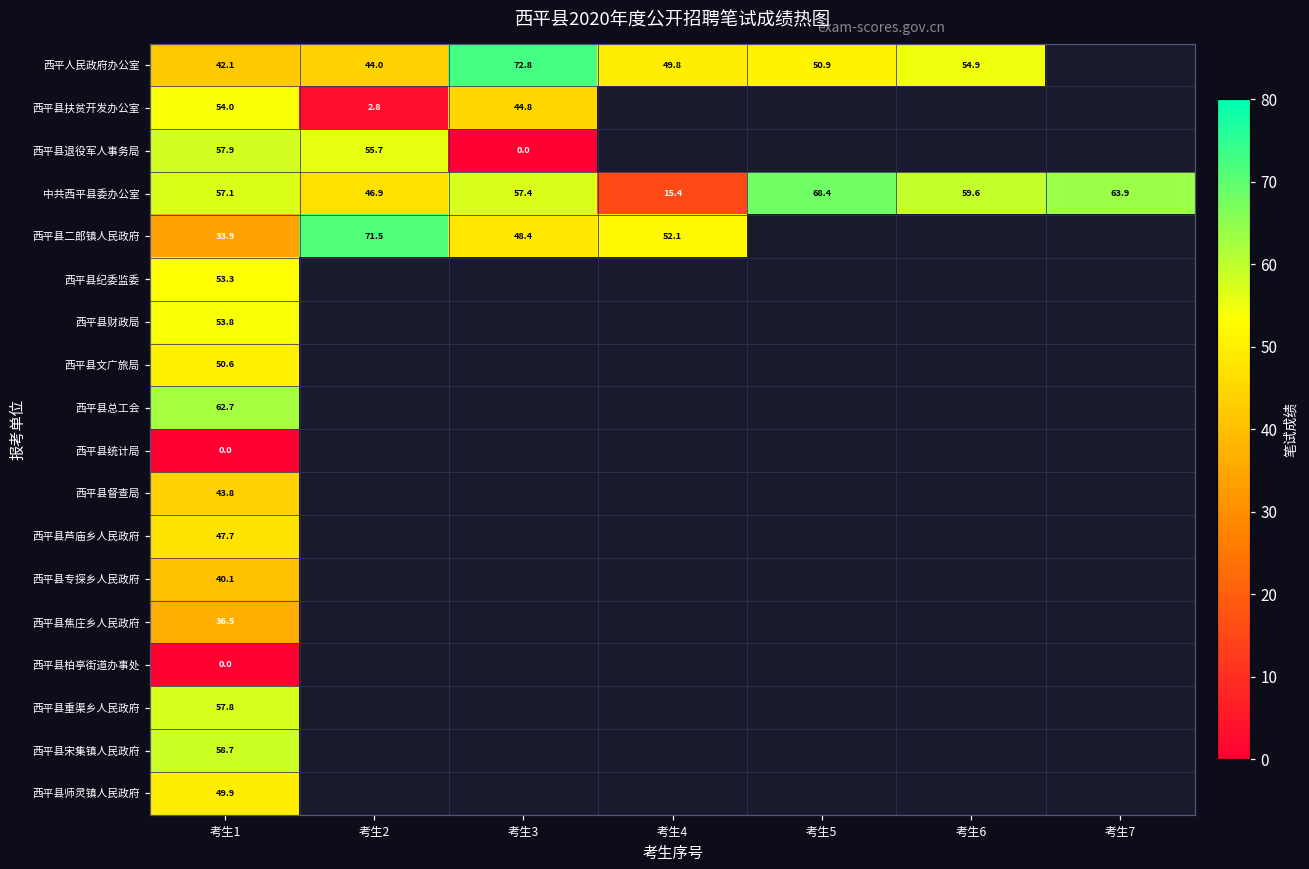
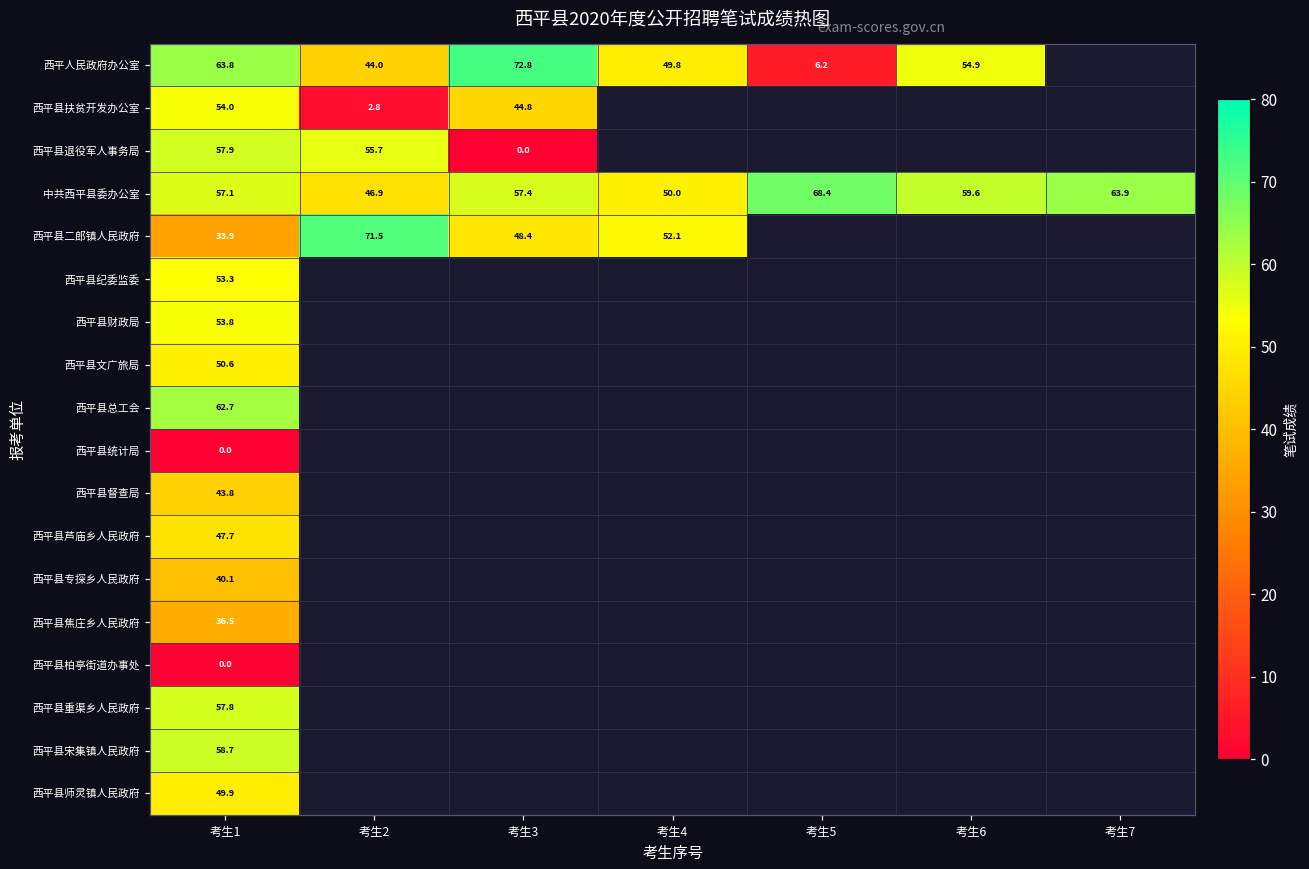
西平人民政府办公室, 考生1: 42.1 -> 63.8
西平人民政府办公室, 考生5: 50.9 -> 6.2
中共西平县委办公室, 考生4: 15.4 -> 50.0
